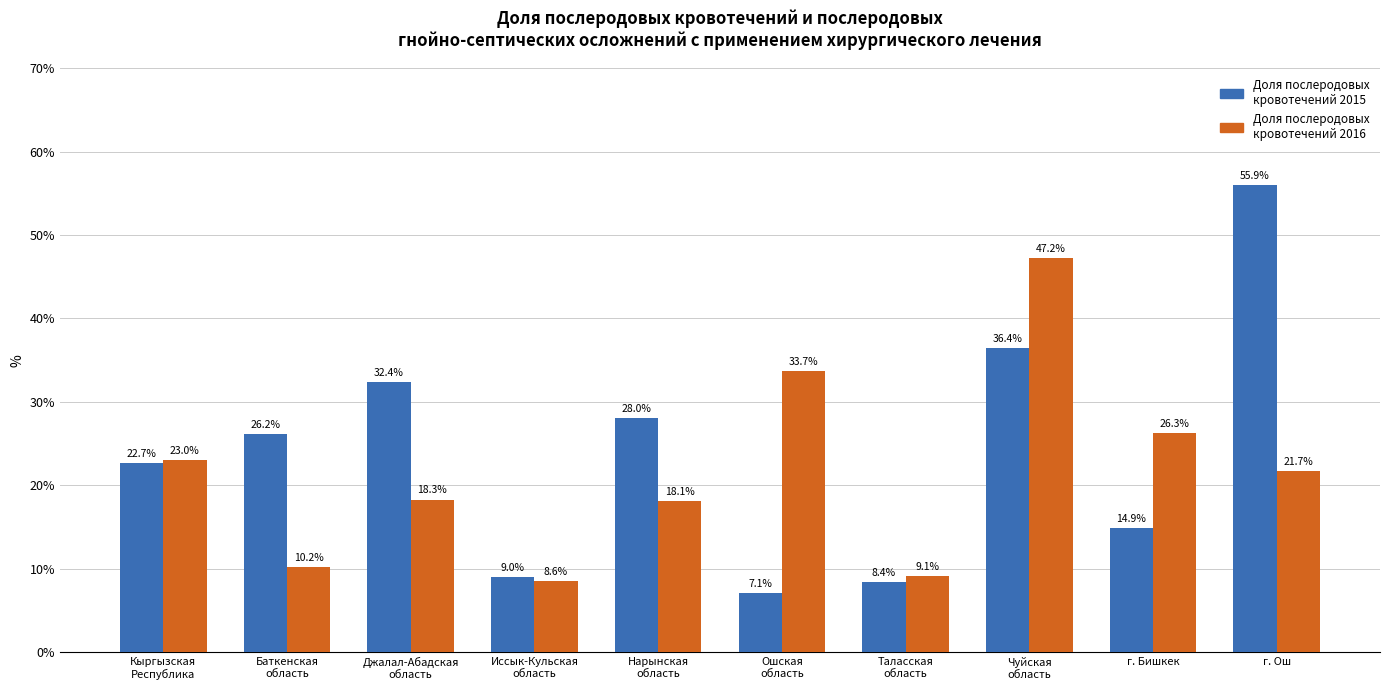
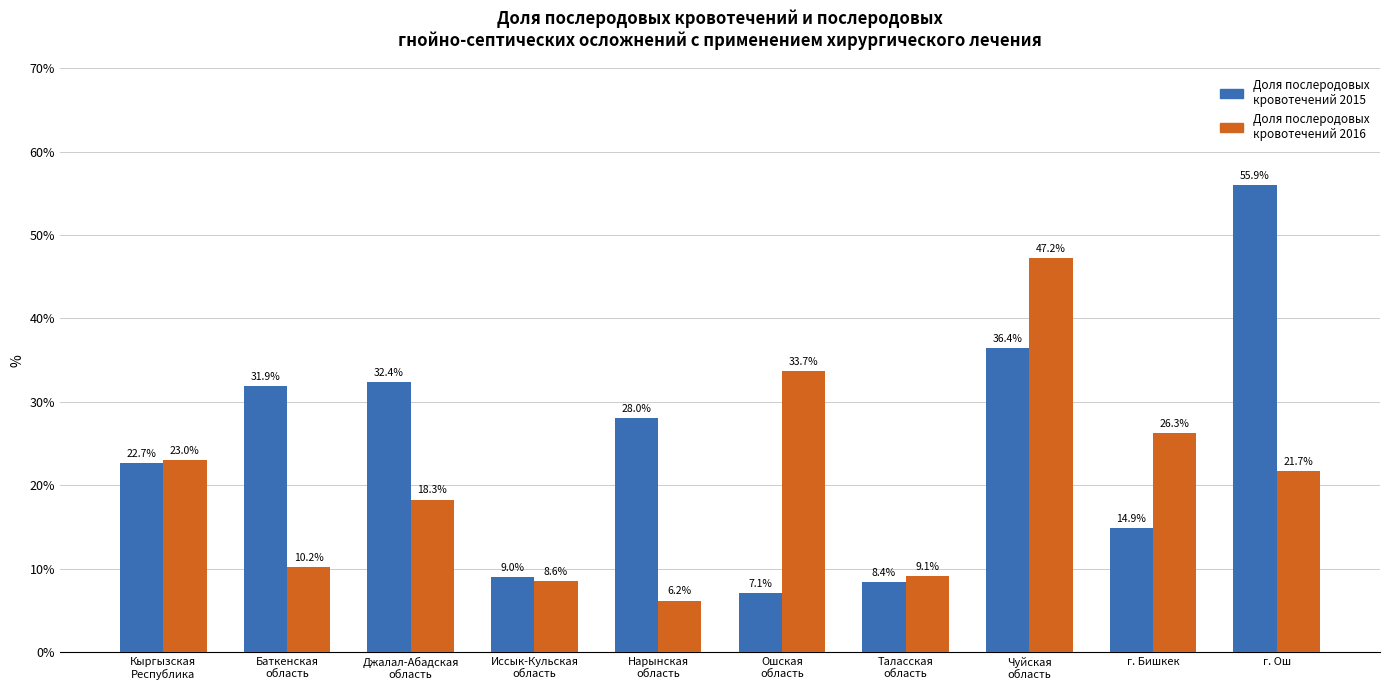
Доля послеродовых кровотечений 2015, Баткенская область: 26.2% -> 31.9%
Доля послеродовых кровотечений 2016, Нарынская область: 18.1% -> 6.2%
